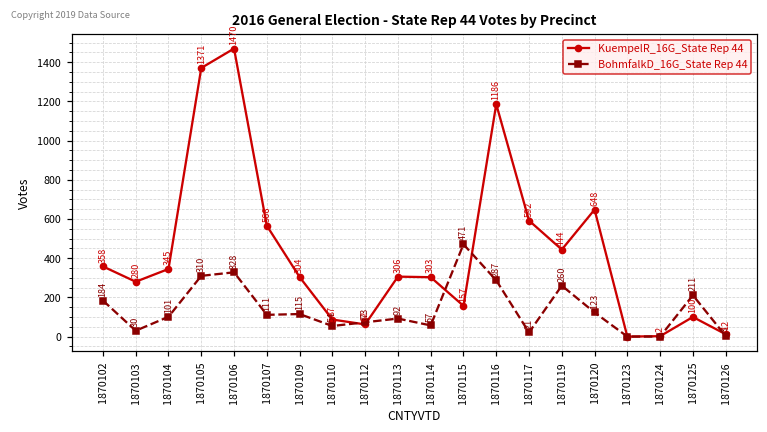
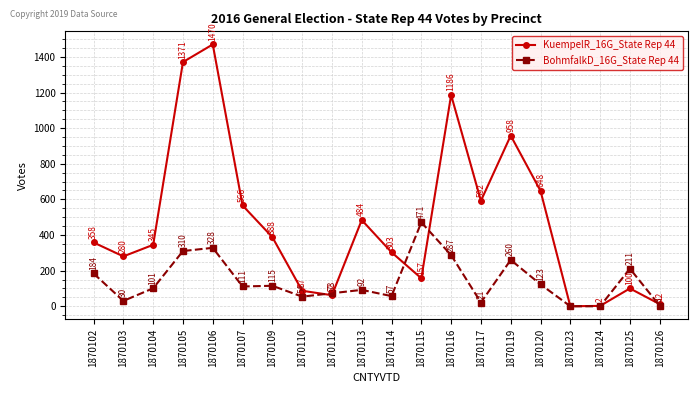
KuempelR_16G_State Rep 44, 1870109: 304 -> 388
KuempelR_16G_State Rep 44, 1870113: 306 -> 484
KuempelR_16G_State Rep 44, 1870119: 444 -> 958
